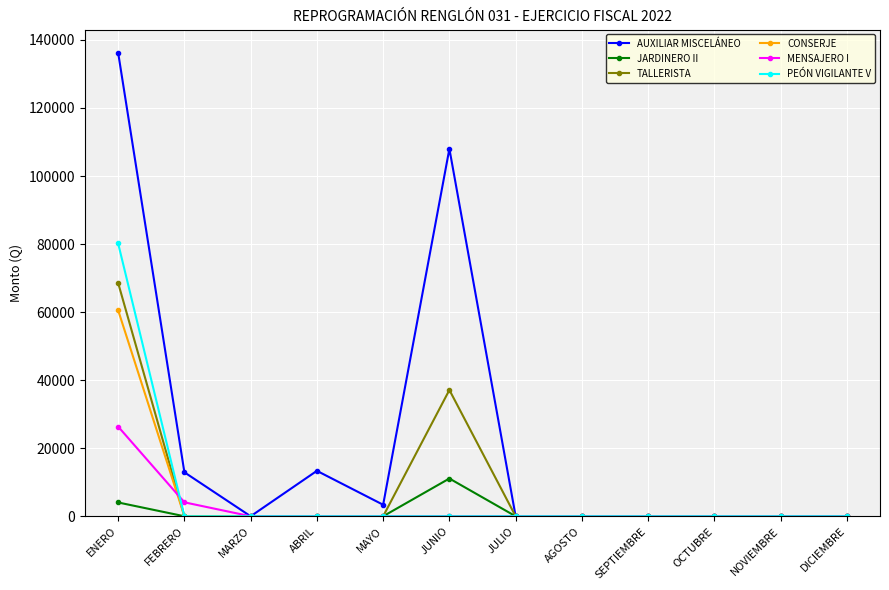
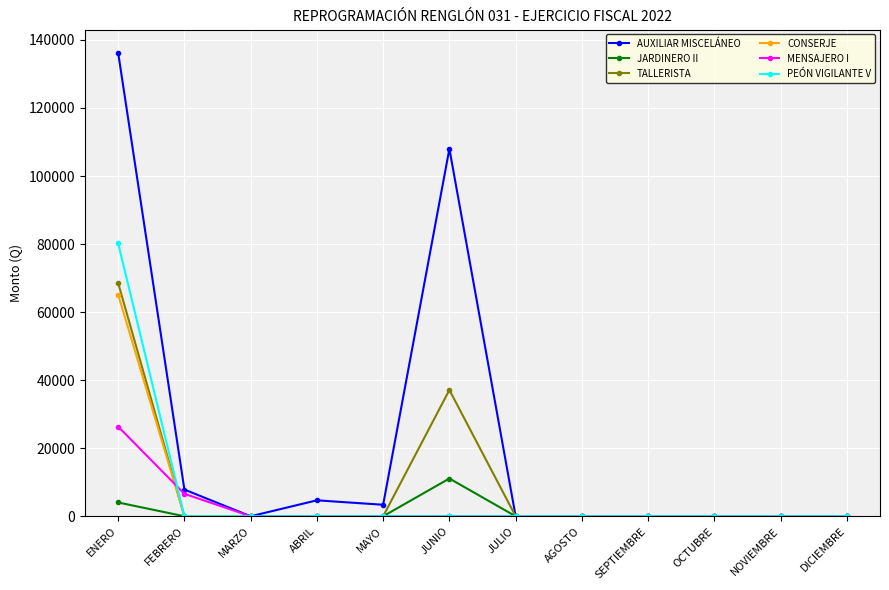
CONSERJE, ENERO: 61000 -> 65000
AUXILIAR MISCELÁNEO, FEBRERO: 13000 -> 8000
MENSAJERO I, FEBRERO: 4000 -> 7000
AUXILIAR MISCELÁNEO, ABRIL: 13000 -> 5000
